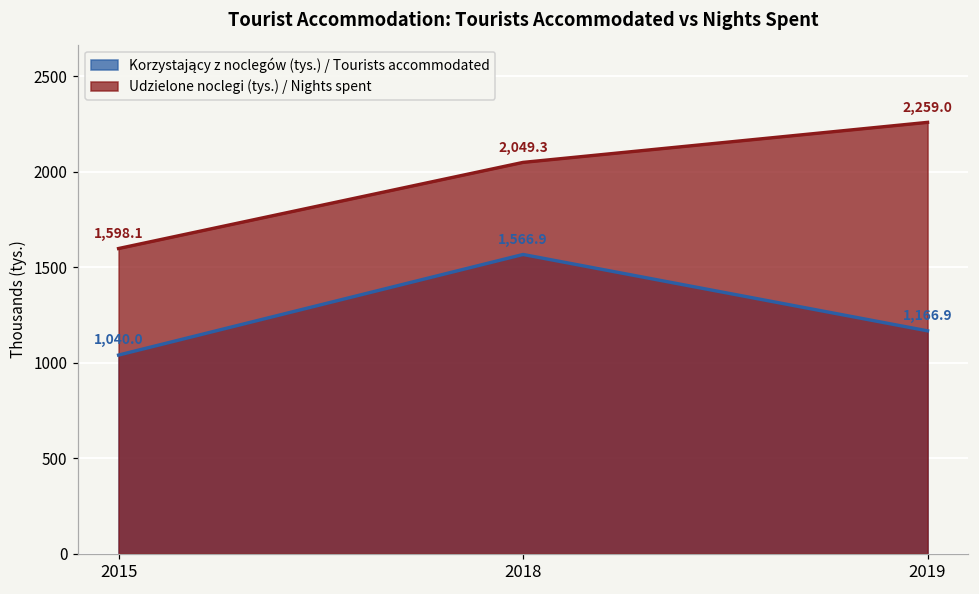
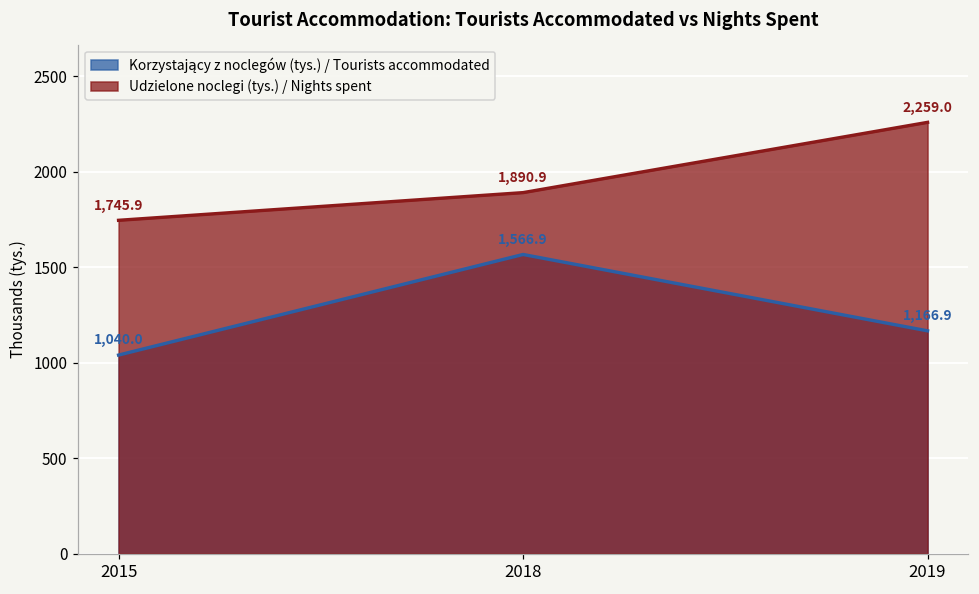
Udzielone noclegi (tys.) / Nights spent, 2015: 1,598.1 -> 1,745.9
Udzielone noclegi (tys.) / Nights spent, 2018: 2,049.3 -> 1,890.9
